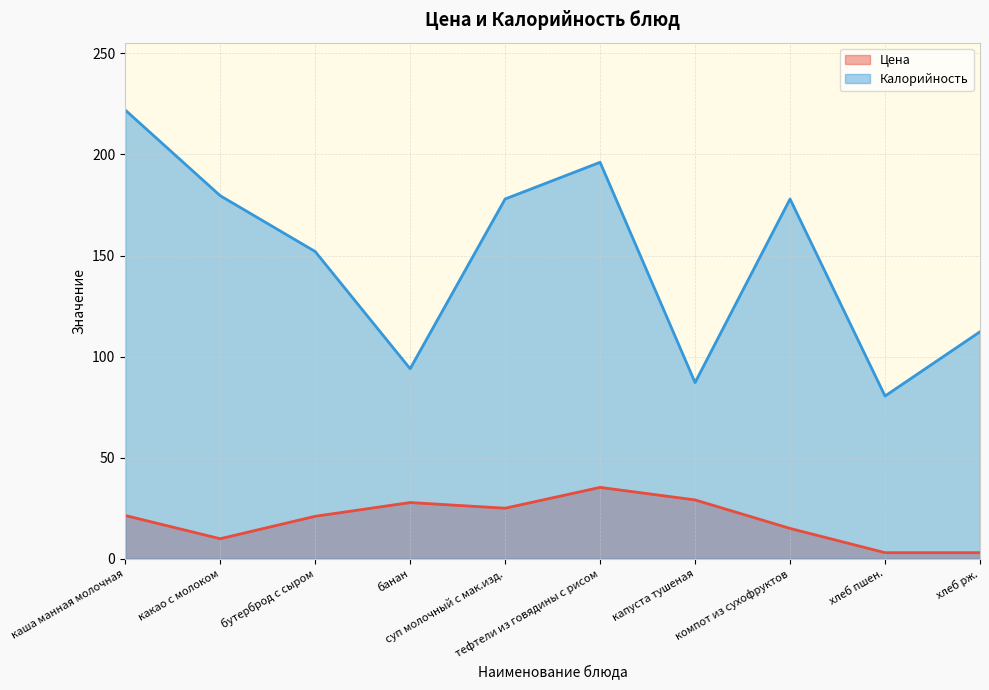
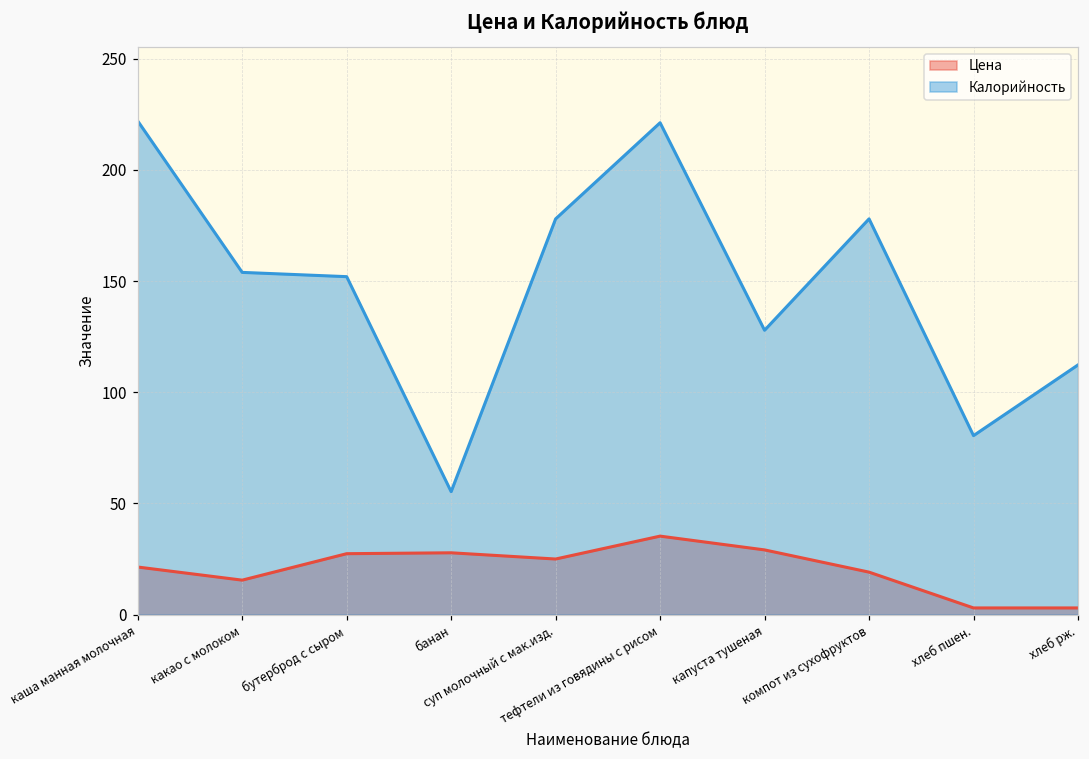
Цена, какао с молоком: 10 -> 16
Калорийность, какао с молоком: 180 -> 154
Цена, бутерброд с сыром: 21 -> 27
Калорийность, банан: 94 -> 55
Калорийность, тефтели из говядины с рисом: 196 -> 221
Калорийность, капуста тушеная: 87 -> 128
Цена, компот из сухофруктов: 15 -> 19
